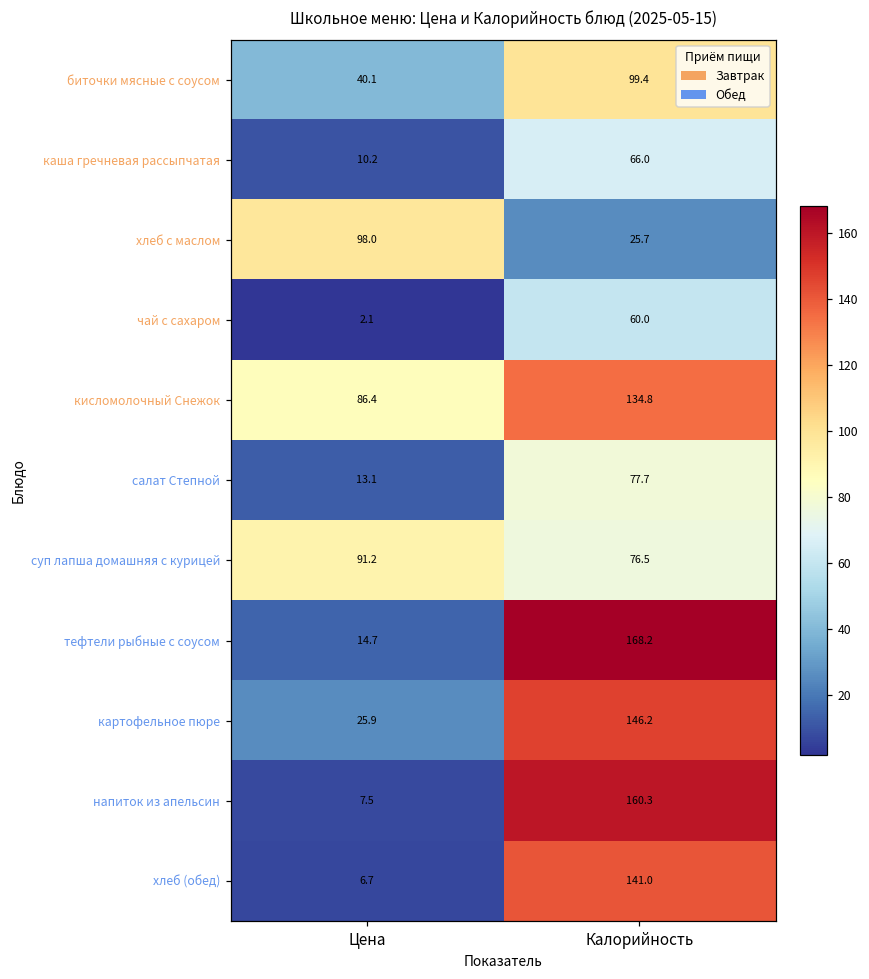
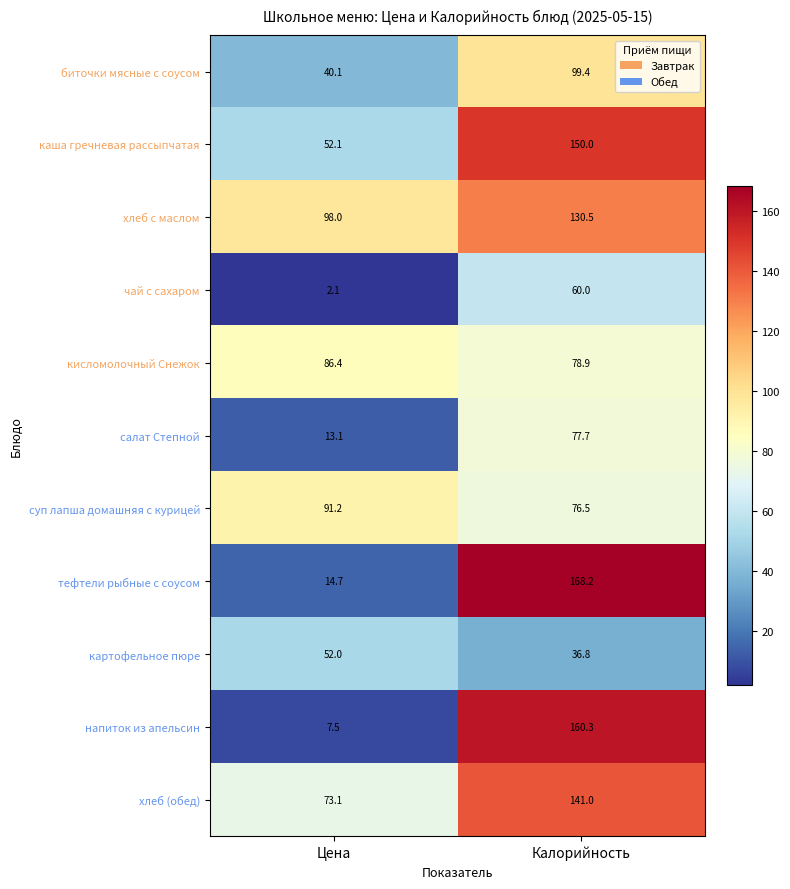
каша гречневая рассыпчатая, Цена: 10.2 -> 52.1
каша гречневая рассыпчатая, Калорийность: 66.0 -> 150.0
хлеб с маслом, Калорийность: 25.7 -> 130.5
кисломолочный Снежок, Калорийность: 134.8 -> 78.9
картофельное пюре, Цена: 25.9 -> 52.0
картофельное пюре, Калорийность: 146.2 -> 36.8
хлеб (обед), Цена: 6.7 -> 73.1
